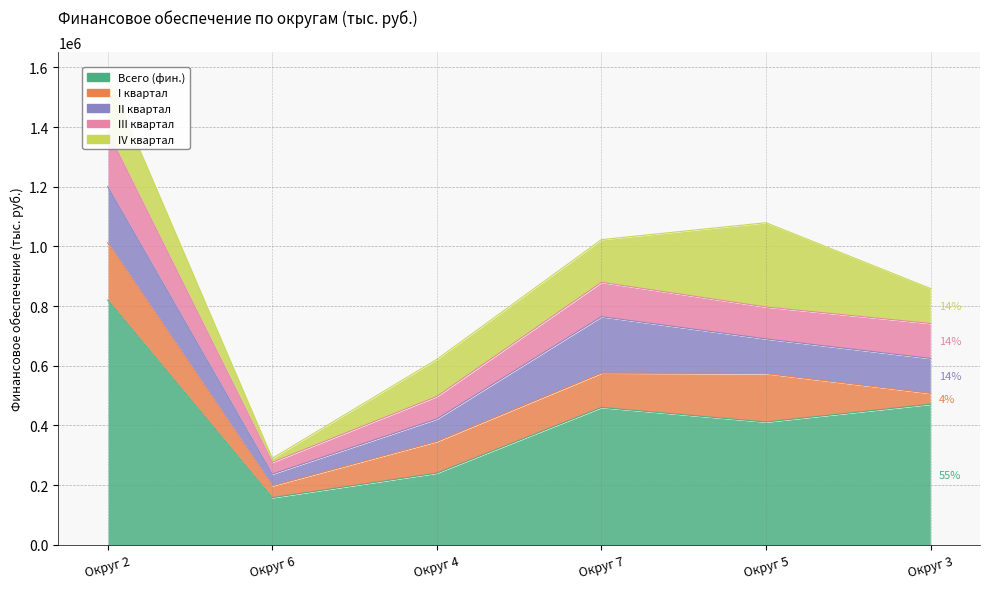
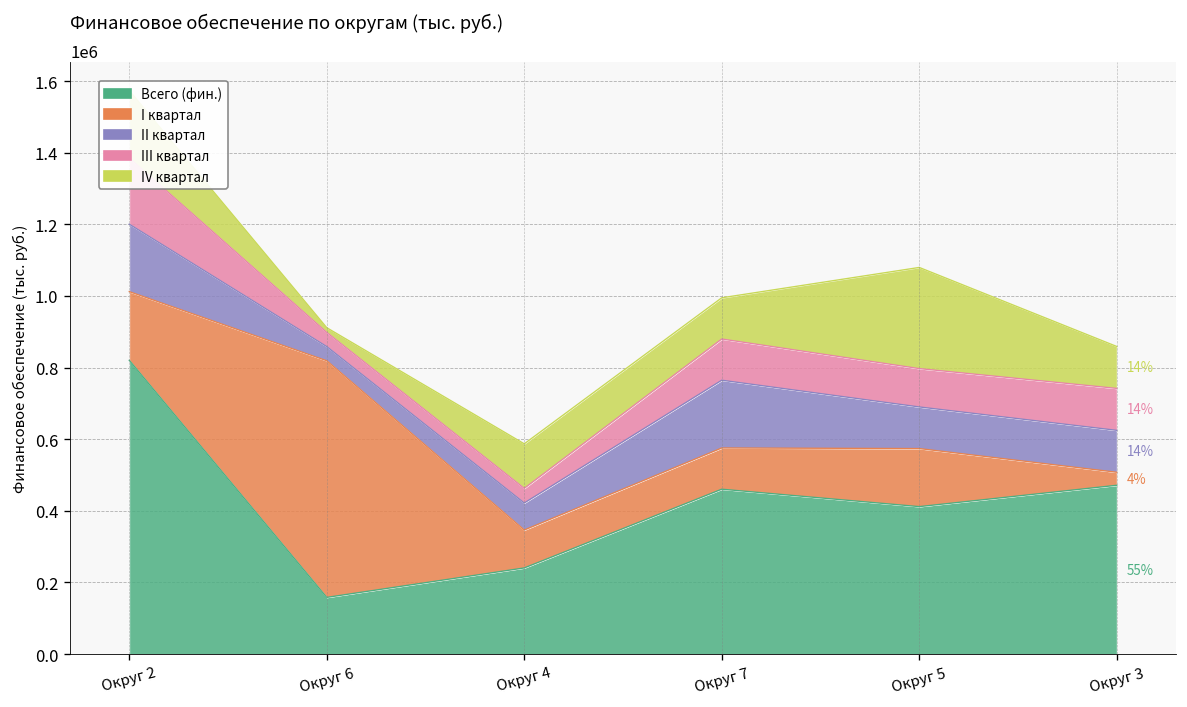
I квартал, Округ 6: 40000 -> 660000
III квартал, Округ 4: 80000 -> 40000
IV квартал, Округ 7: 140000 -> 120000
